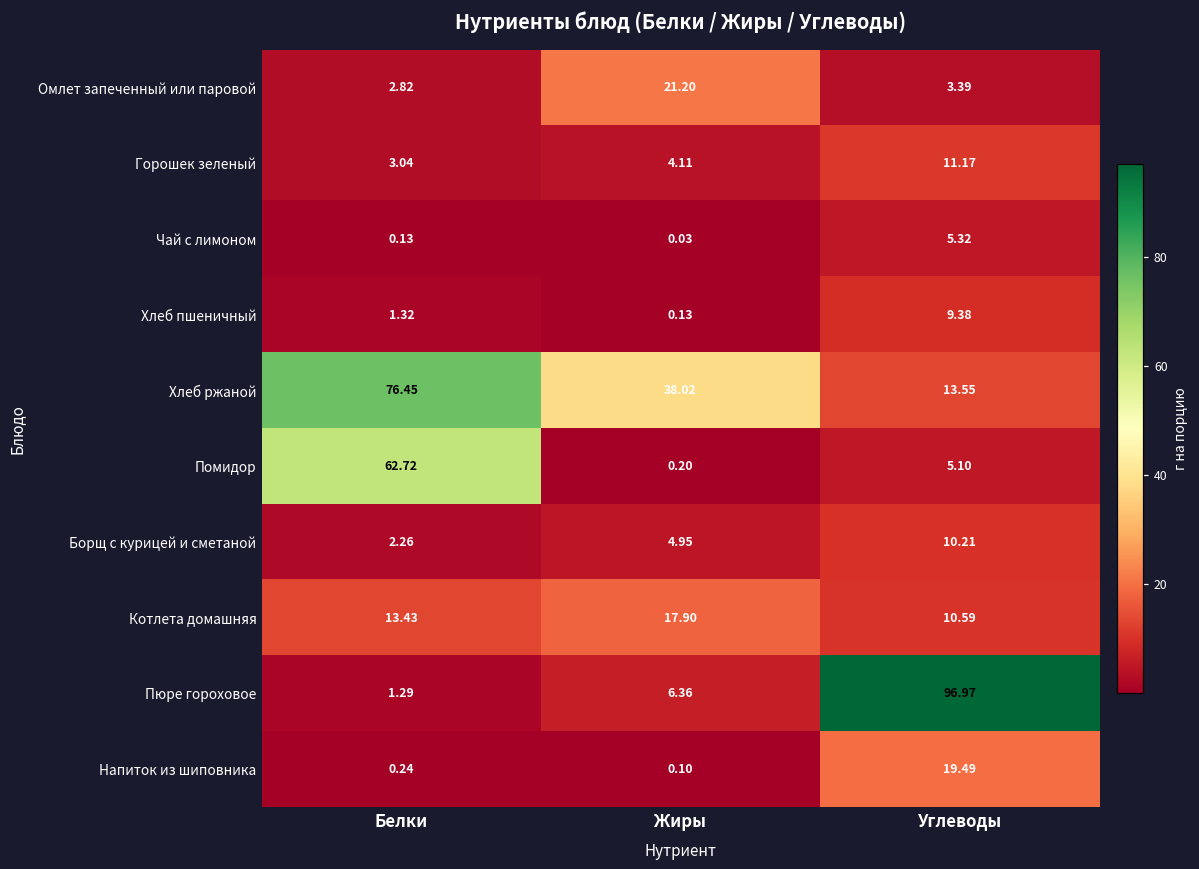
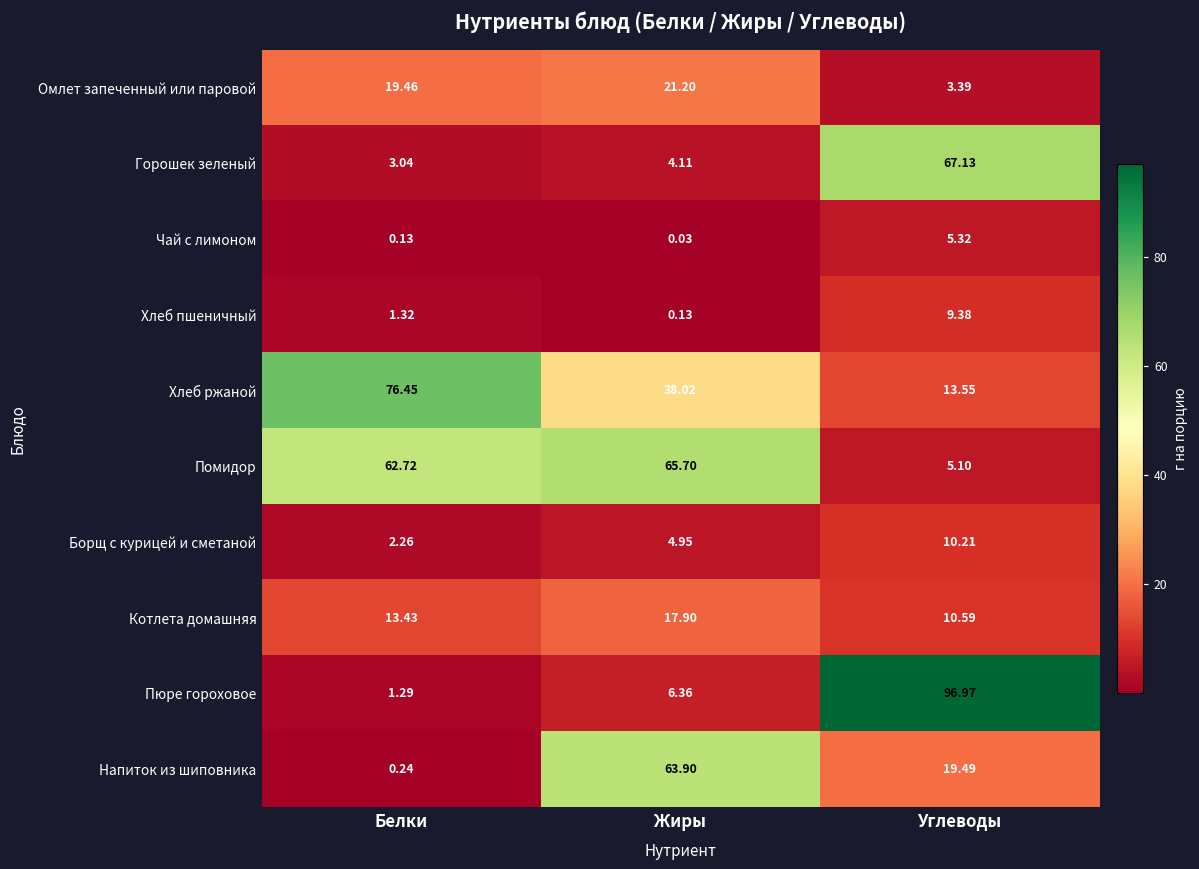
Омлет запеченный или паровой, Белки: 2.82 -> 19.46
Горошек зеленый, Углеводы: 11.17 -> 67.13
Помидор, Жиры: 0.20 -> 65.70
Напиток из шиповника, Жиры: 0.10 -> 63.90
